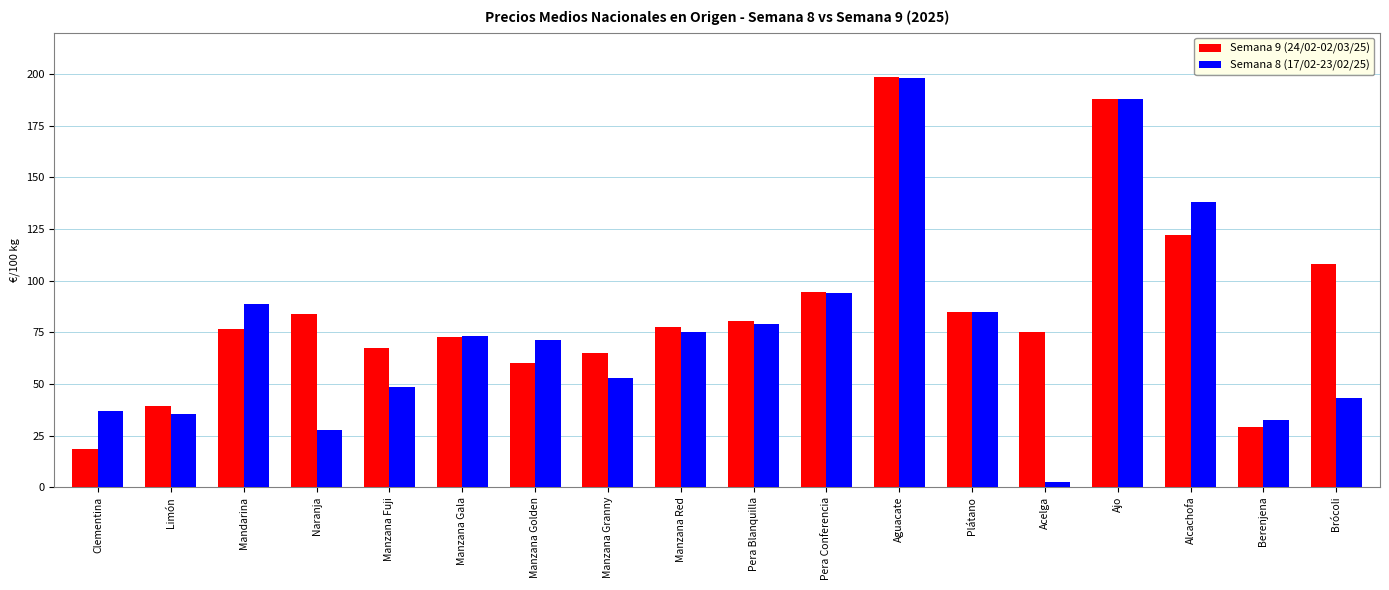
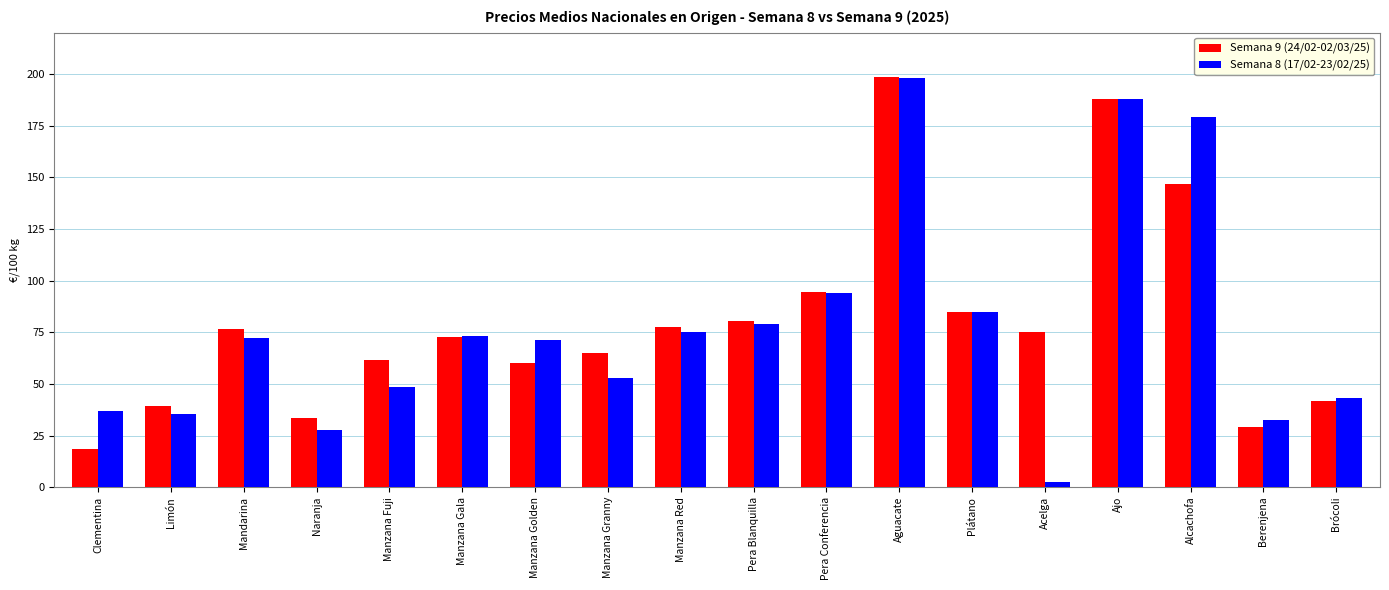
Semana 8 (17/02-23/02/25), Mandarina: 89 -> 72
Semana 9 (24/02-02/03/25), Naranja: 84 -> 33
Semana 9 (24/02-02/03/25), Manzana Fuji: 68 -> 61
Semana 9 (24/02-02/03/25), Alcachofa: 122 -> 147
Semana 8 (17/02-23/02/25), Alcachofa: 138 -> 179
Semana 9 (24/02-02/03/25), Brócoli: 108 -> 42
